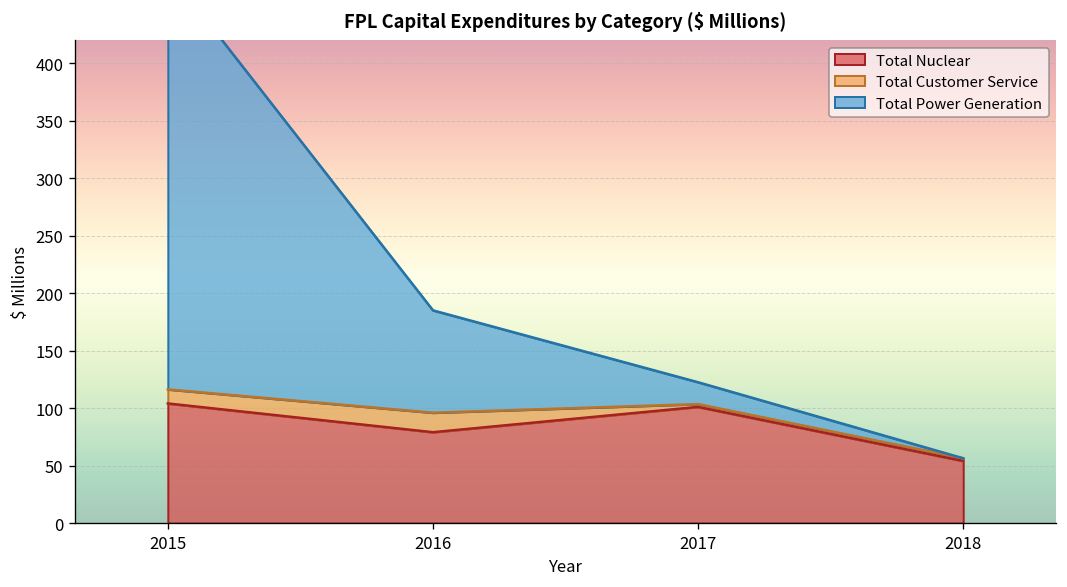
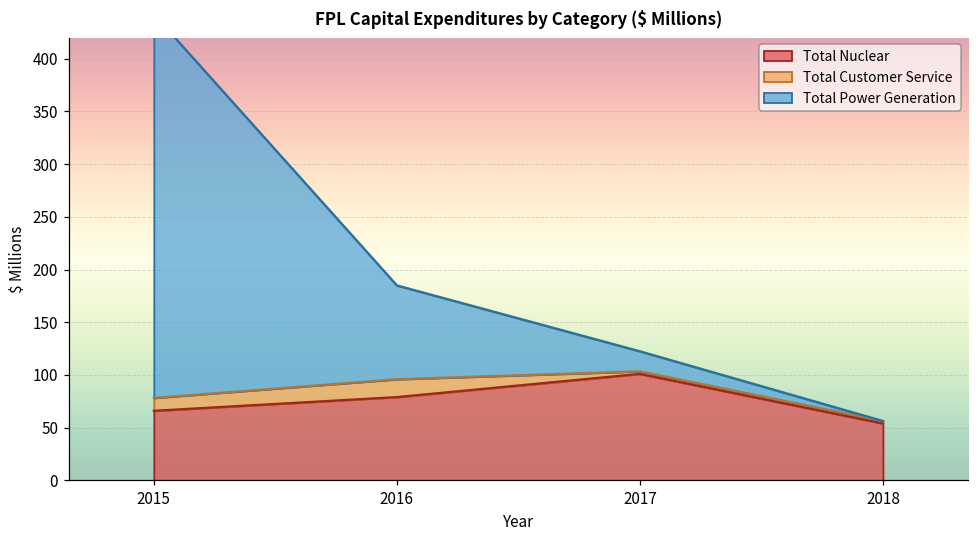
Total Nuclear, 2015: 100 -> 70
